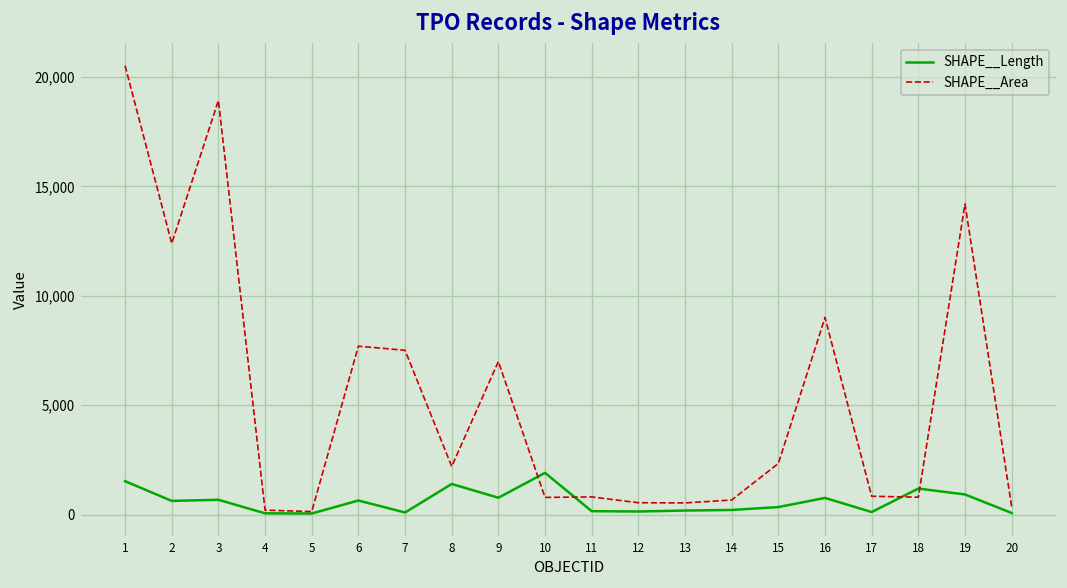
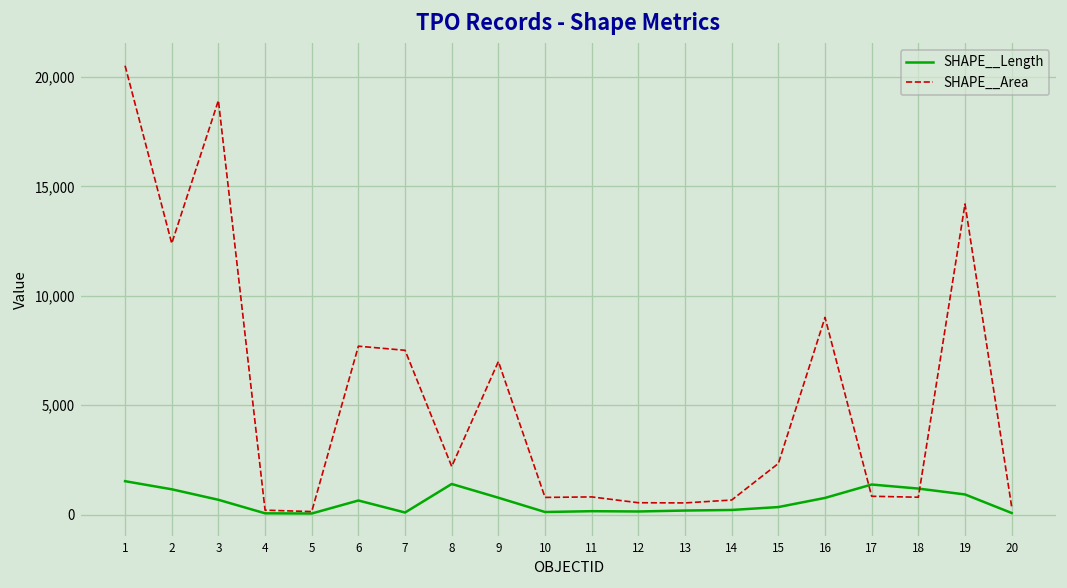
SHAPE__Length, 2: 600 -> 1,200
SHAPE__Length, 10: 1,900 -> 100
SHAPE__Length, 17: 100 -> 1,400
